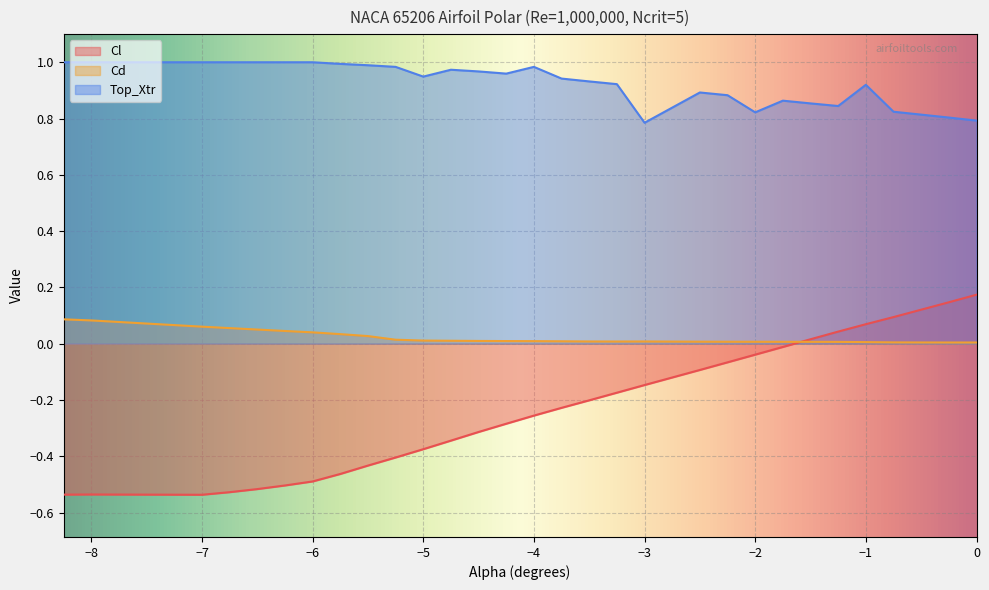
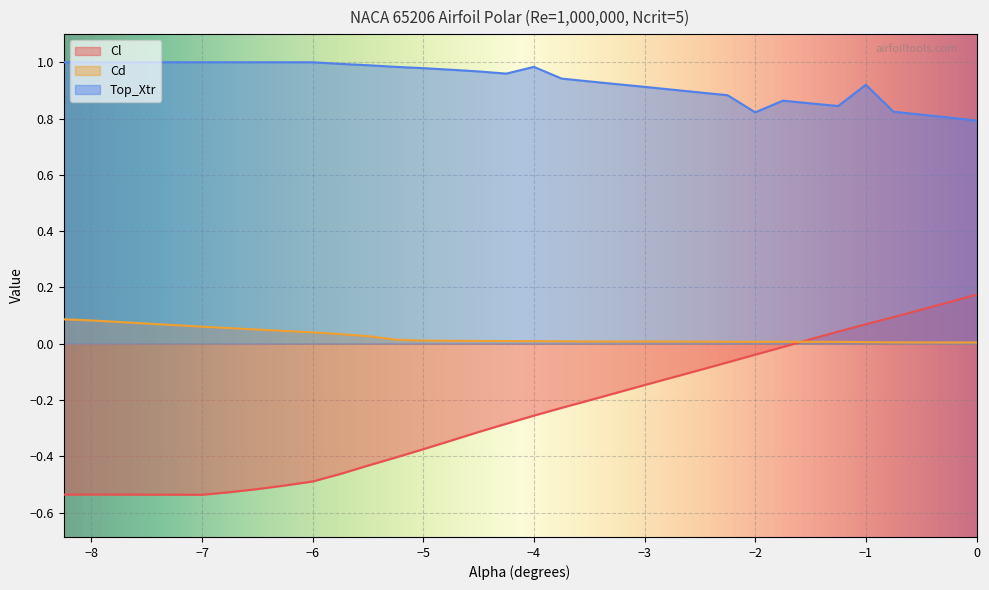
Top_Xtr, −5: 0.95 -> 0.98
Top_Xtr, −3: 0.79 -> 0.91
